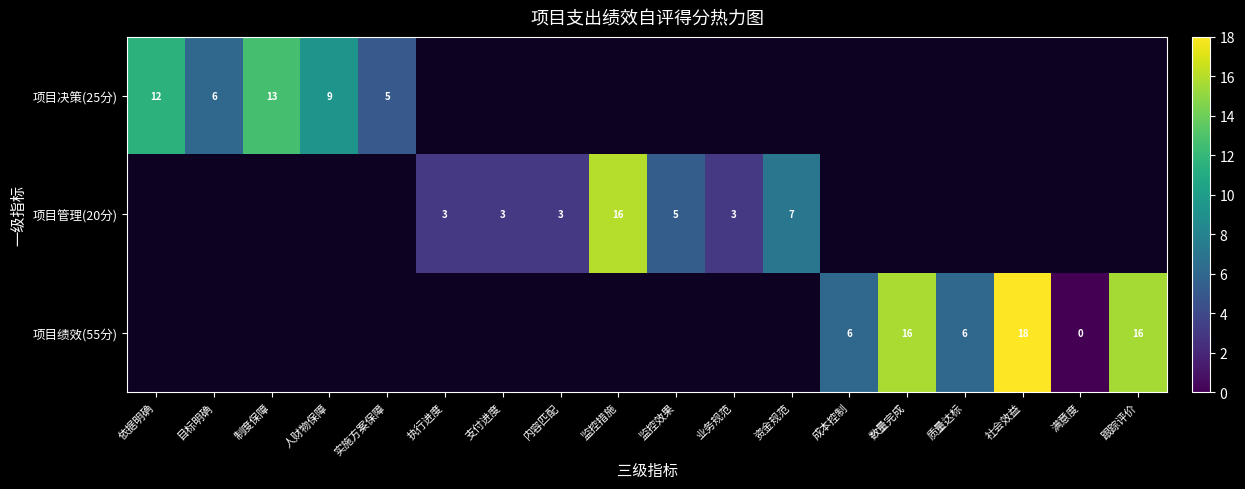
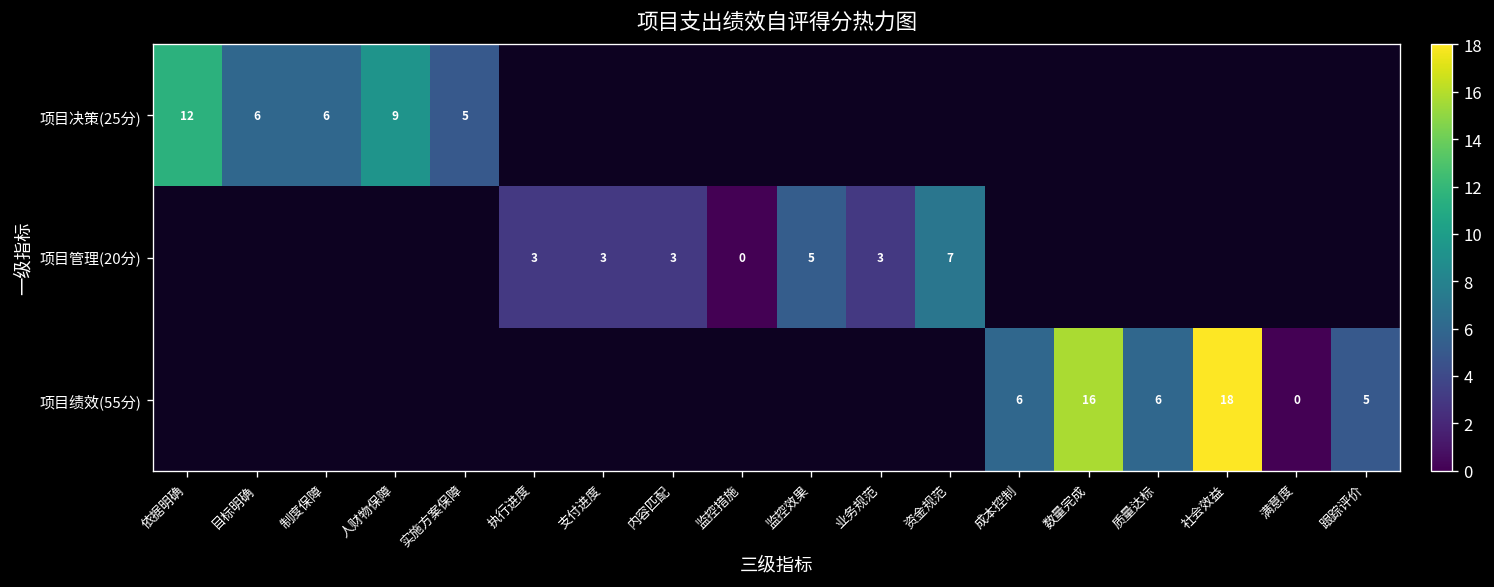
项目决策(25分), 制度保障: 13 -> 6
项目管理(20分), 监控措施: 16 -> 0
项目绩效(55分), 跟踪评价: 16 -> 5
